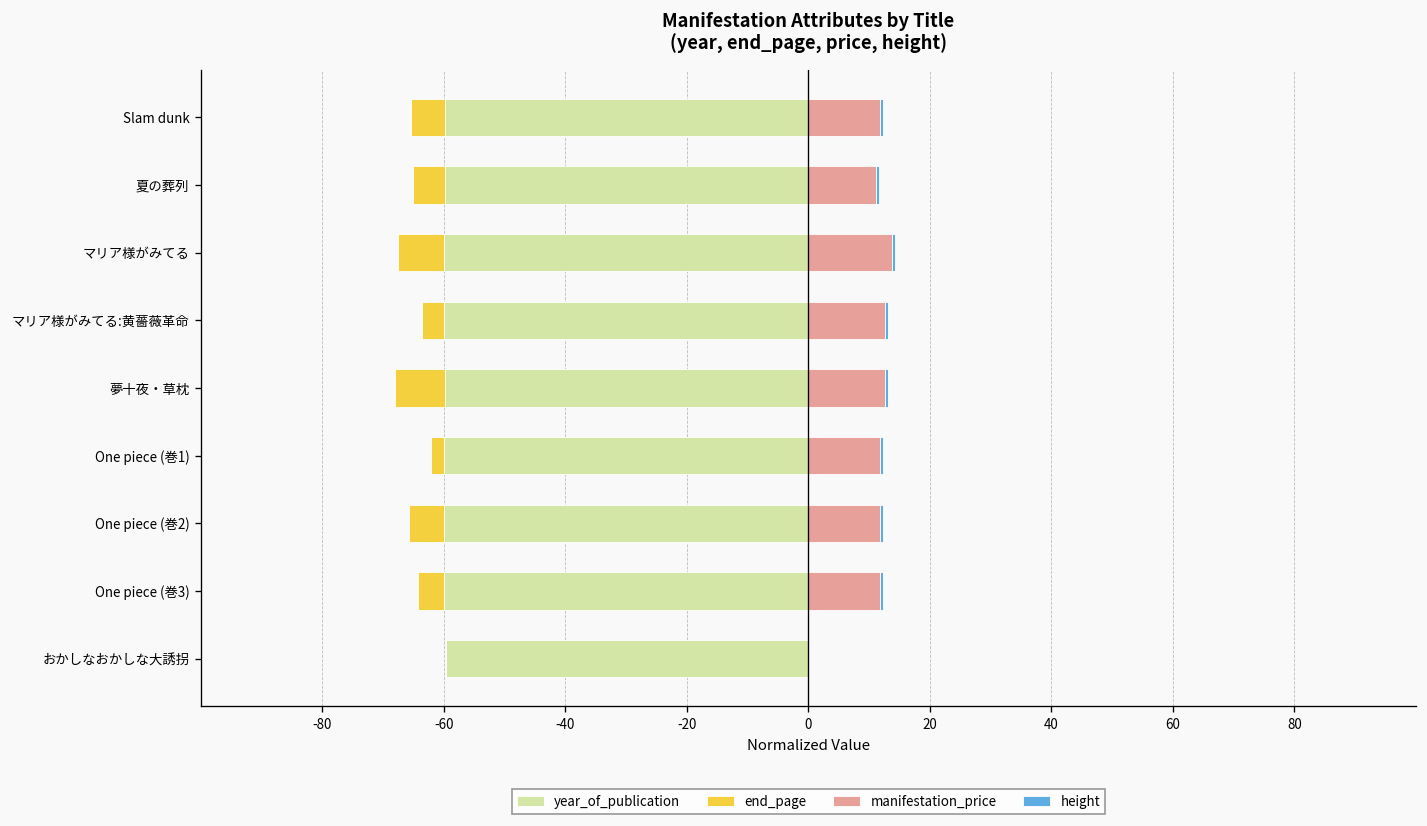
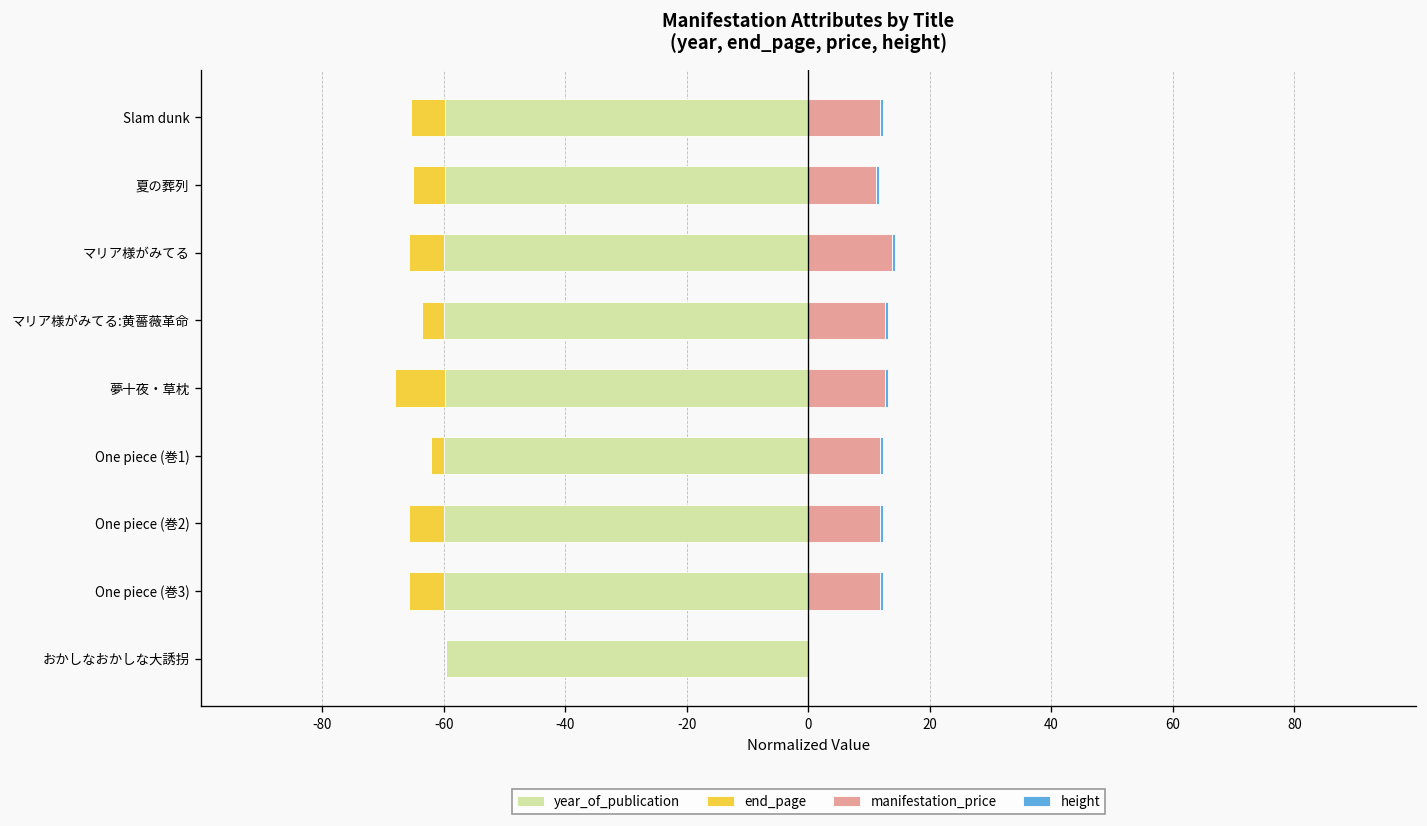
end_page, マリア様がみてる: -8 -> -6
end_page, One piece (巻3): -4 -> -6
